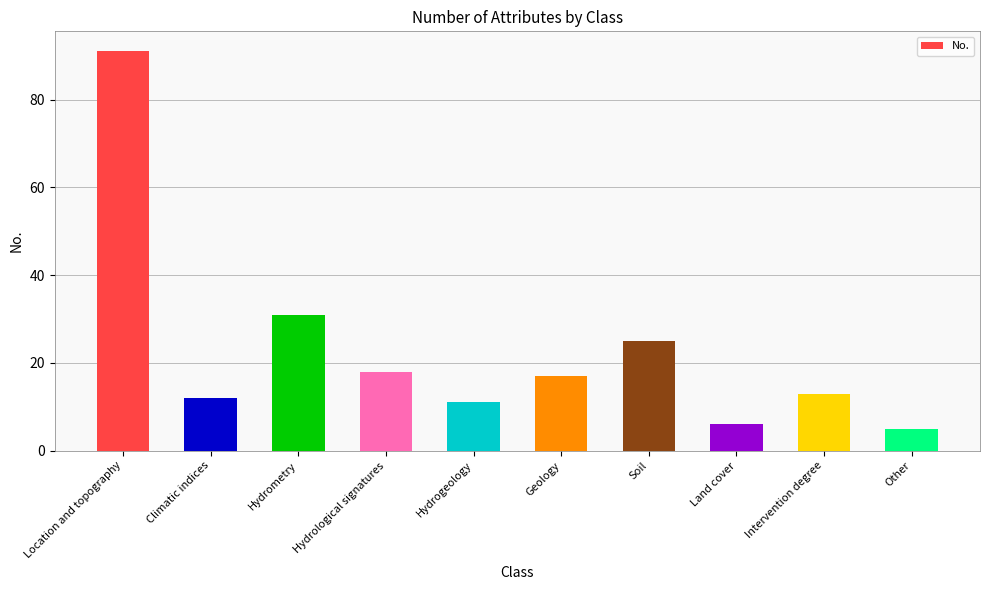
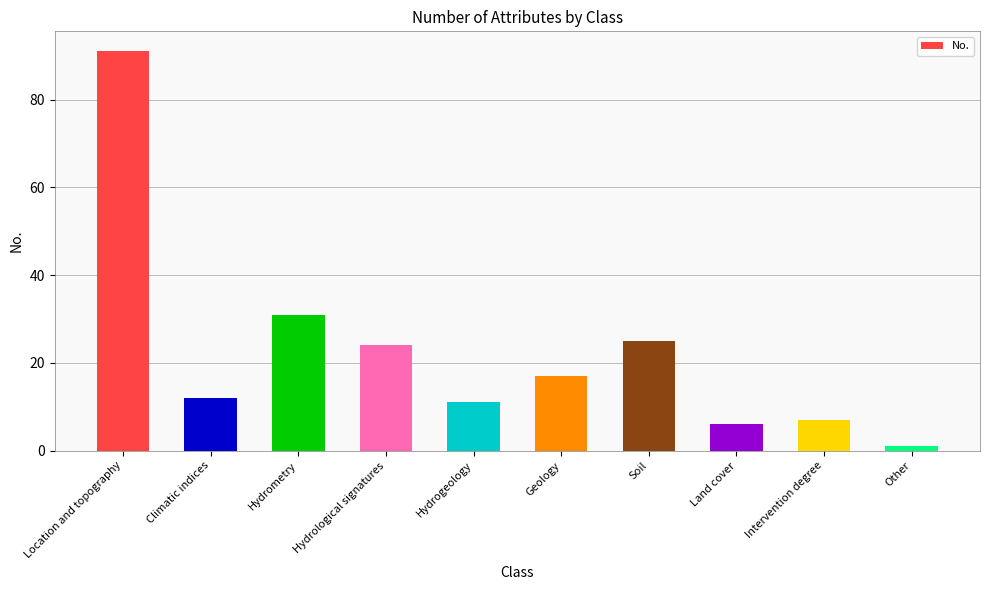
Hydrological signatures: 18 -> 24
Intervention degree: 13 -> 7
Other: 5 -> 1
